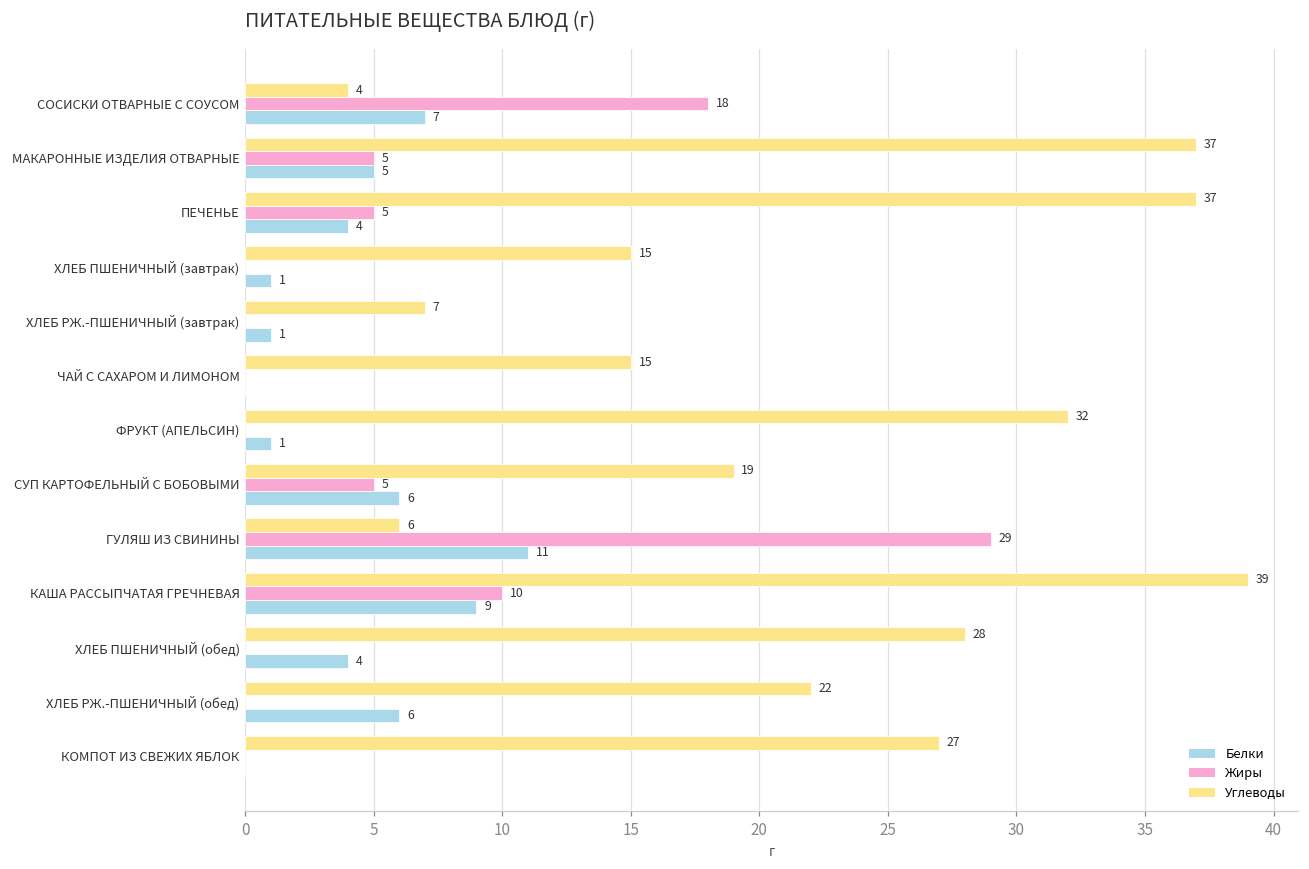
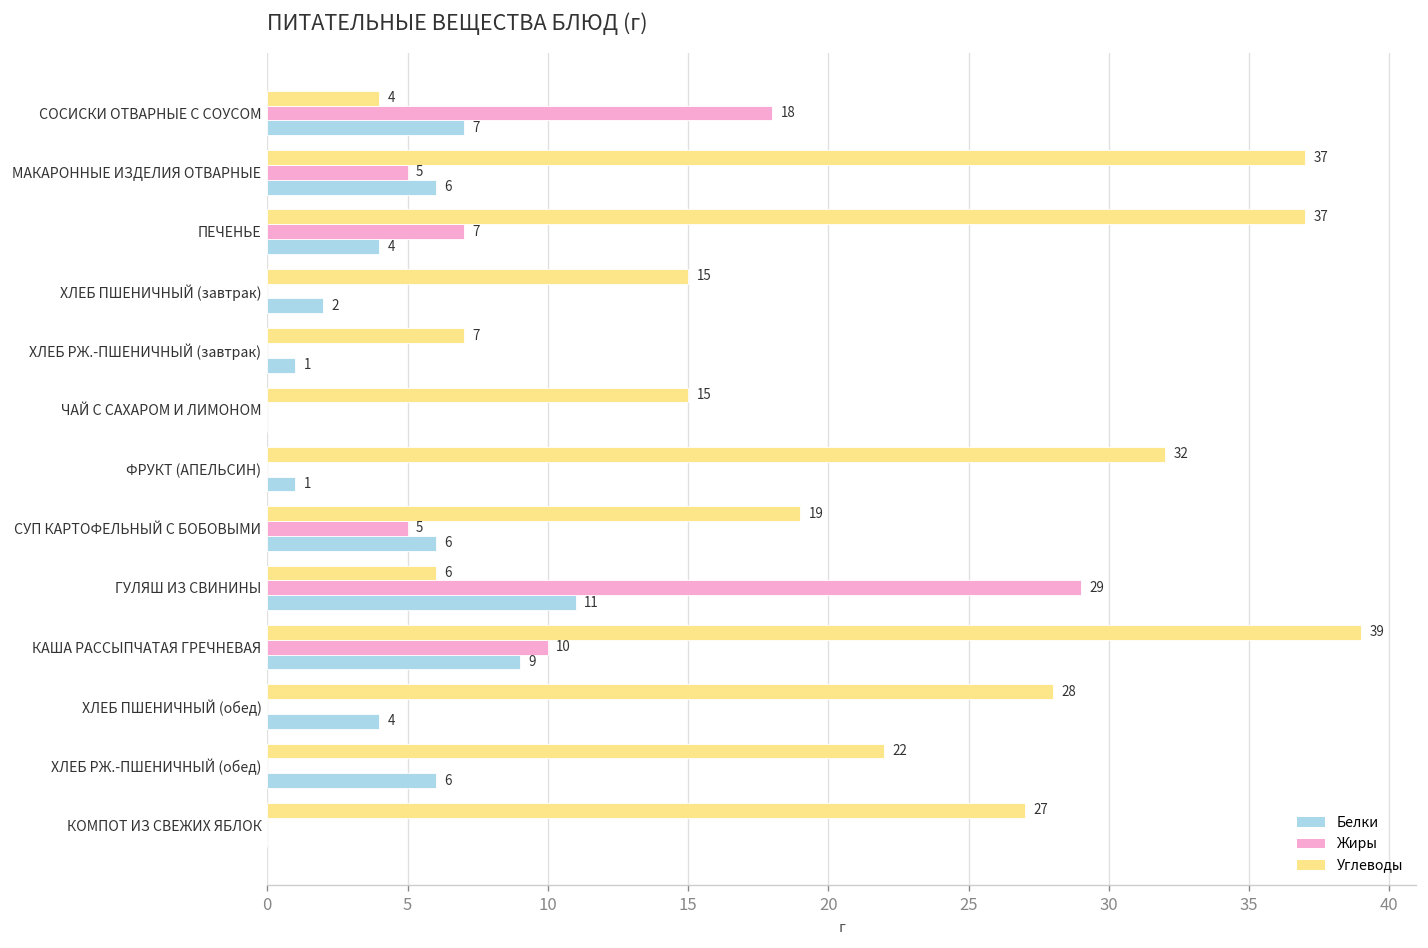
Белки, МАКАРОННЫЕ ИЗДЕЛИЯ ОТВАРНЫЕ: 5 -> 6
Жиры, ПЕЧЕНЬЕ: 5 -> 7
Белки, ХЛЕБ ПШЕНИЧНЫЙ (завтрак): 1 -> 2
